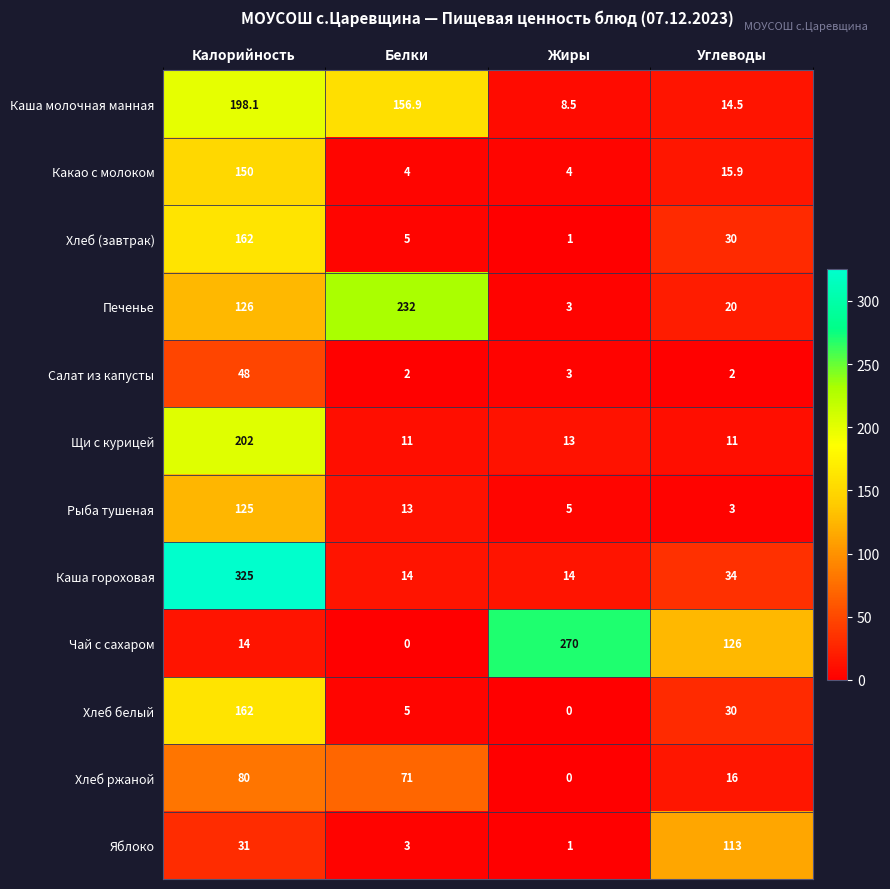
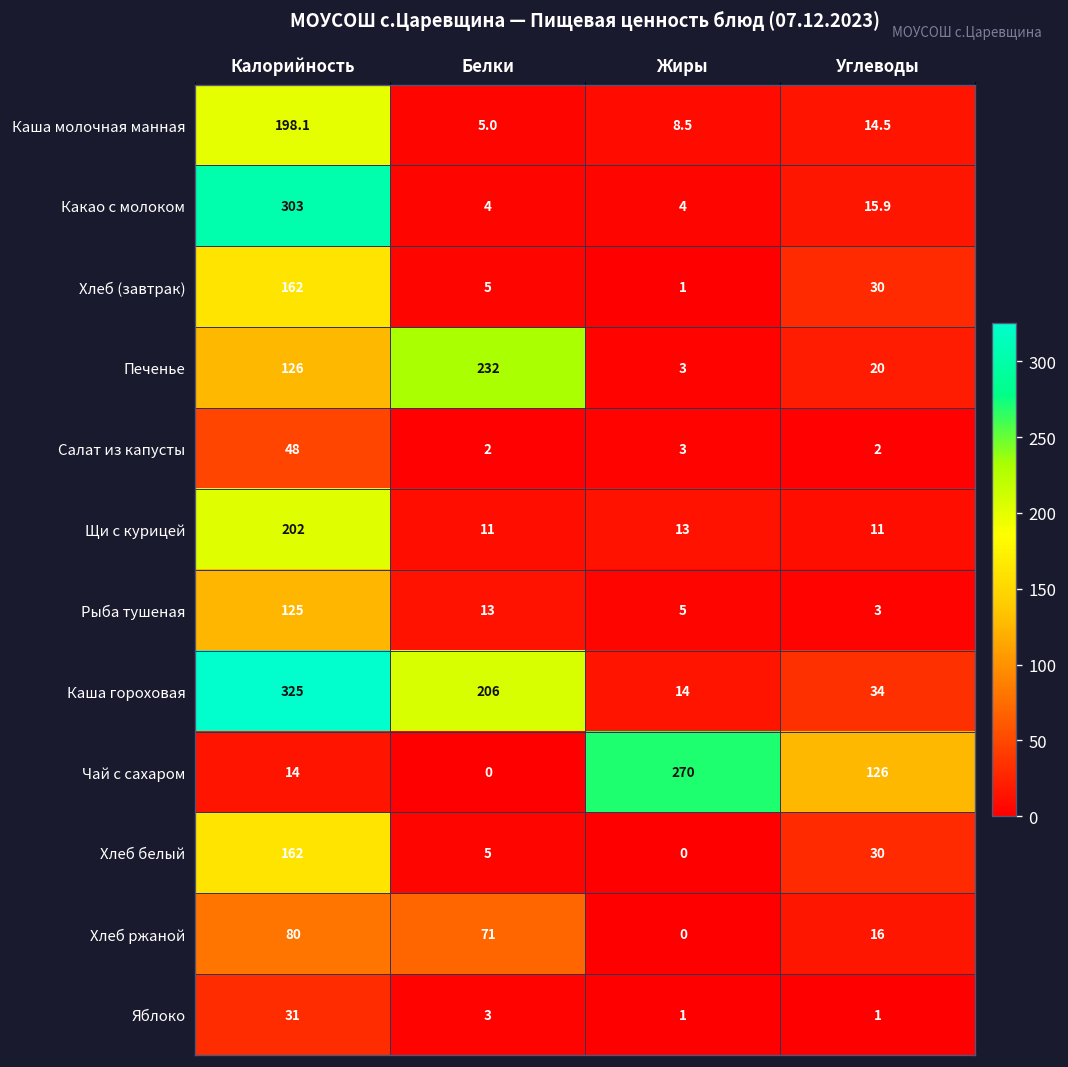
Каша молочная манная, Белки: 156.9 -> 5.0
Какао с молоком, Калорийность: 150 -> 303
Каша гороховая, Белки: 14 -> 206
Яблоко, Углеводы: 113 -> 1
